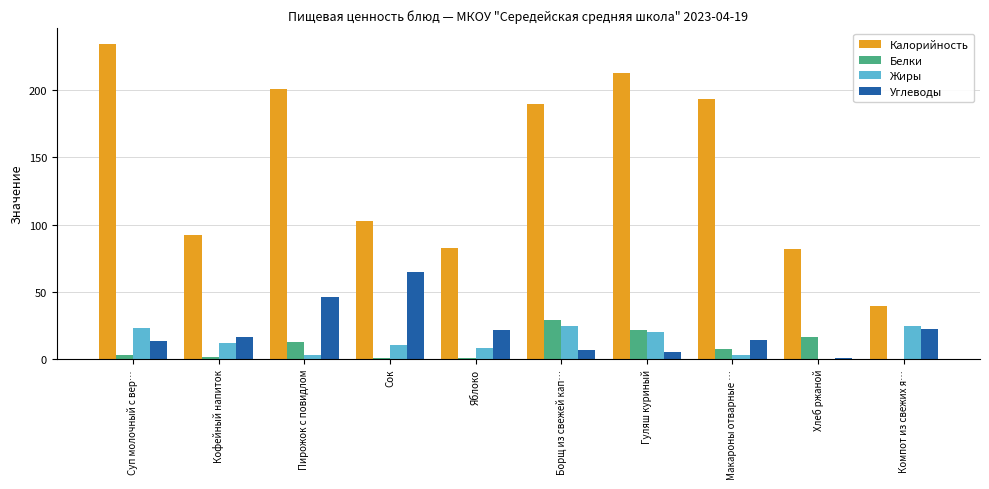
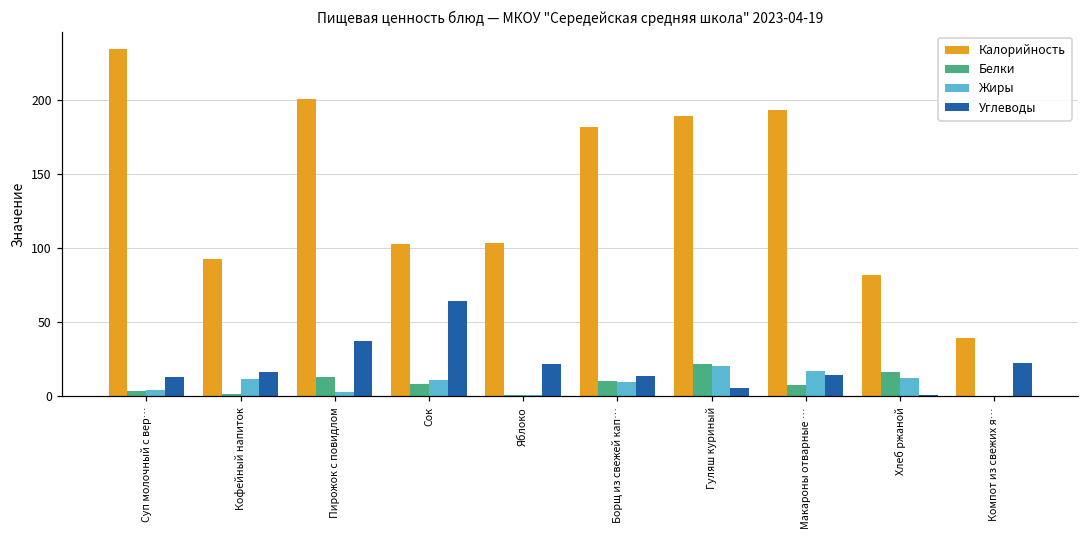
Жиры, Суп молочный с вер…: 24 -> 4
Углеводы, Пирожок с повидлом: 46 -> 37
Белки, Сок: 1 -> 9
Калорийность, Яблоко: 83 -> 103
Жиры, Яблоко: 9 -> 1
Калорийность, Борщ из свежей кап…: 190 -> 182
Белки, Борщ из свежей кап…: 29 -> 10
Жиры, Борщ из свежей кап…: 24 -> 10
Углеводы, Борщ из свежей кап…: 7 -> 14
Калорийность, Гуляш куриный: 212 -> 189
Жиры, Макароны отварные …: 3 -> 17
Жиры, Хлеб ржаной: 0 -> 13
Жиры, Компот из свежих я…: 25 -> 0
